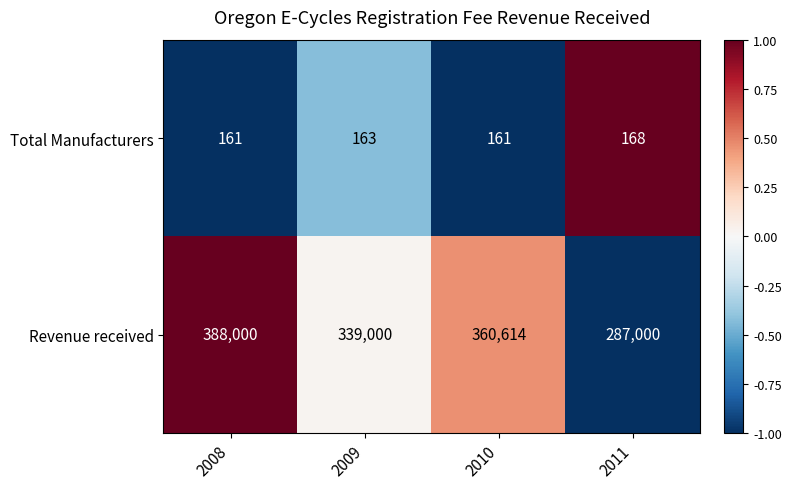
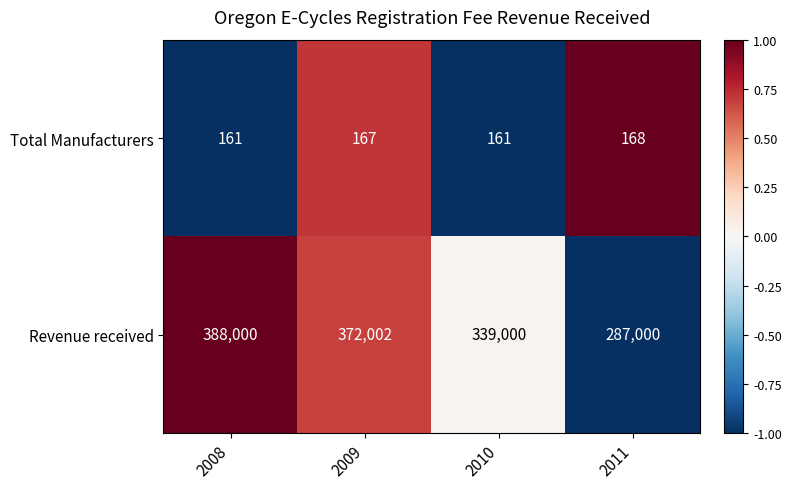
Total Manufacturers, 2009: 163 -> 167
Revenue received, 2009: 339,000 -> 372,002
Revenue received, 2010: 360,614 -> 339,000
